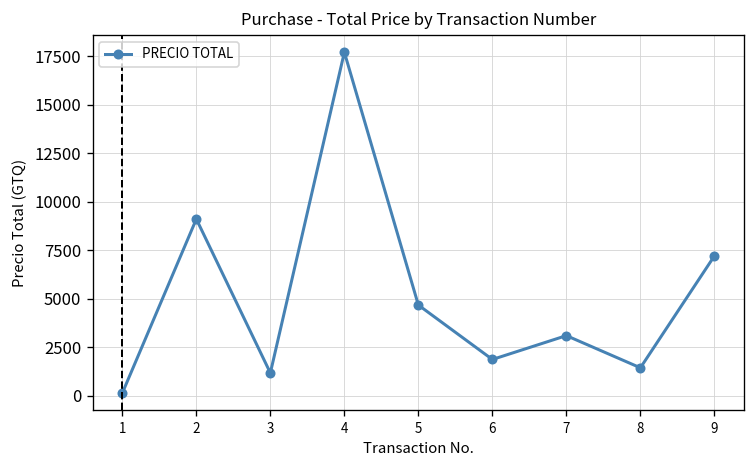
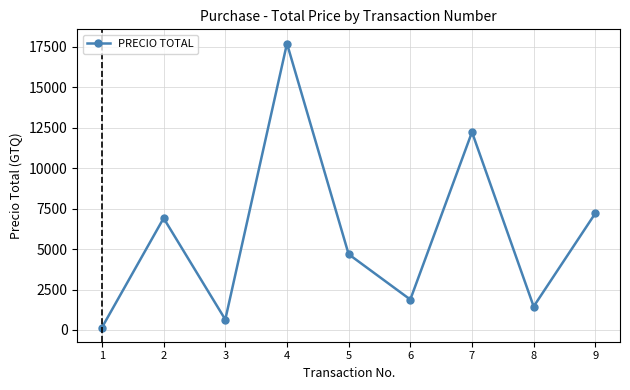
2: 9100 -> 6900
3: 1200 -> 600
7: 3100 -> 12200
